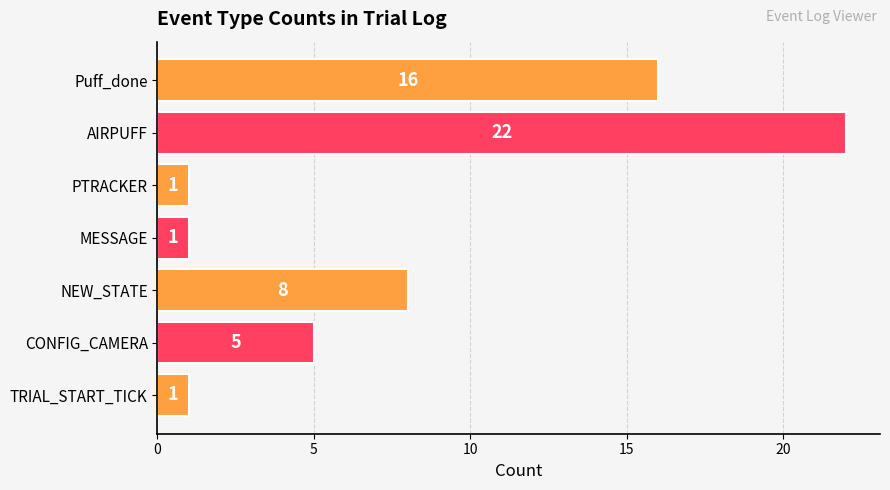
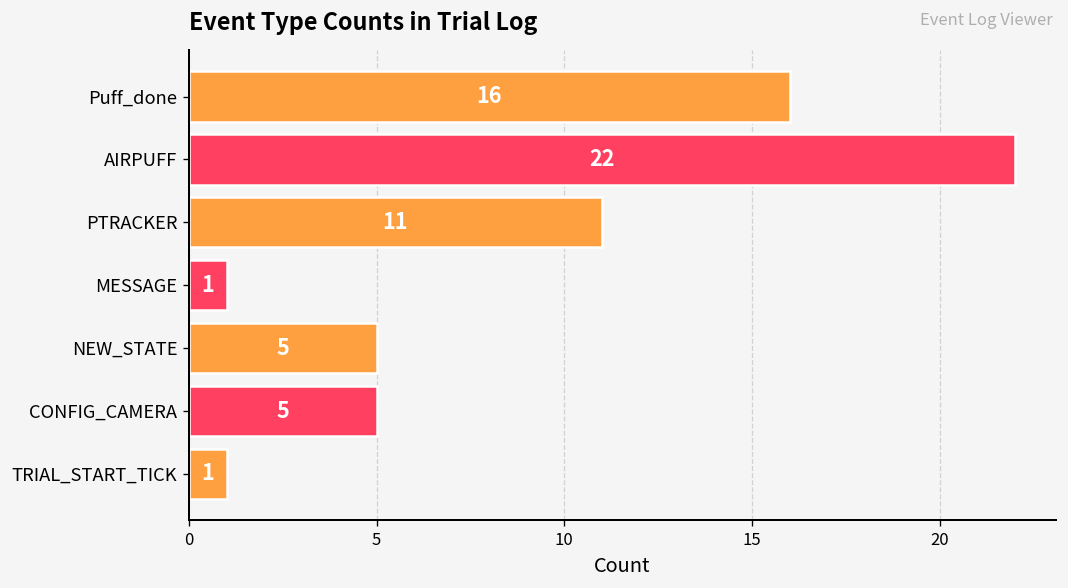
PTRACKER: 1 -> 11
NEW_STATE: 8 -> 5
